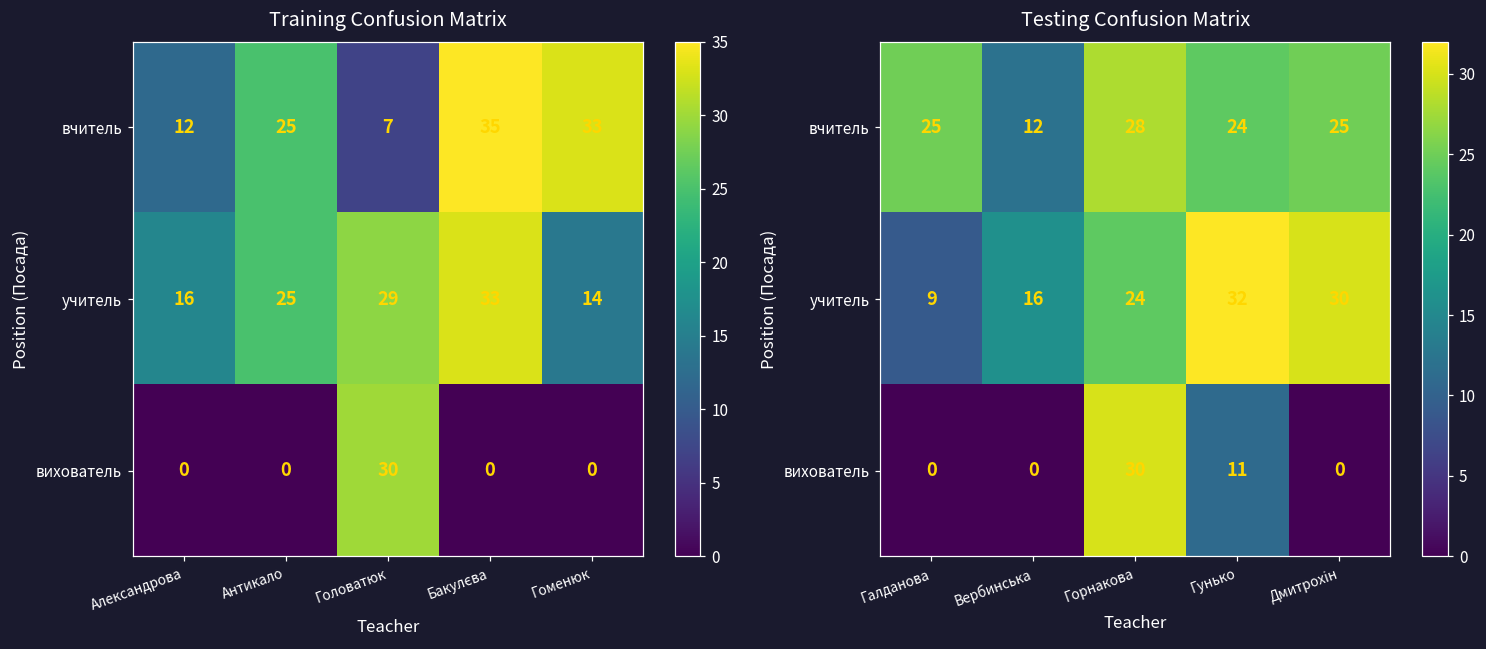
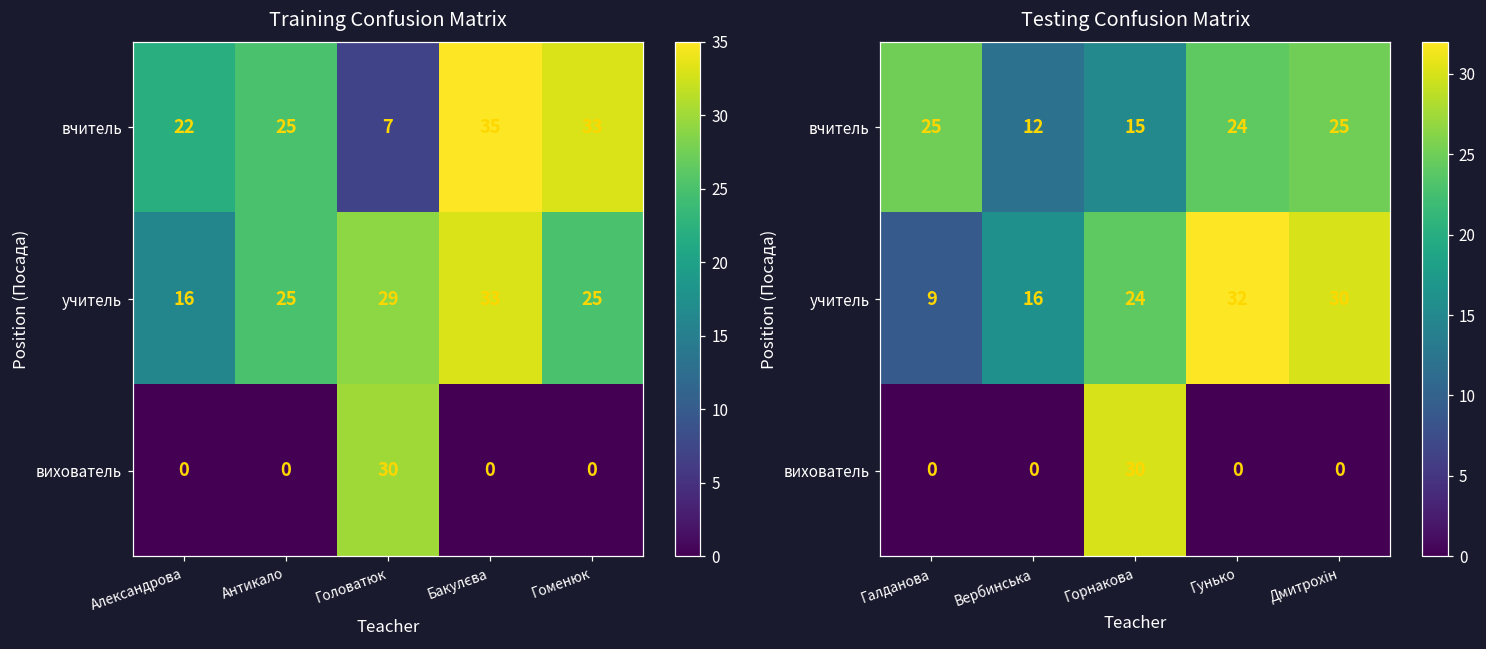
Training Confusion Matrix, вчитель, Александрова: 12 -> 22
Training Confusion Matrix, учитель, Гоменюк: 14 -> 25
Testing Confusion Matrix, вчитель, Горнакова: 28 -> 15
Testing Confusion Matrix, вихователь, Гунько: 11 -> 0
